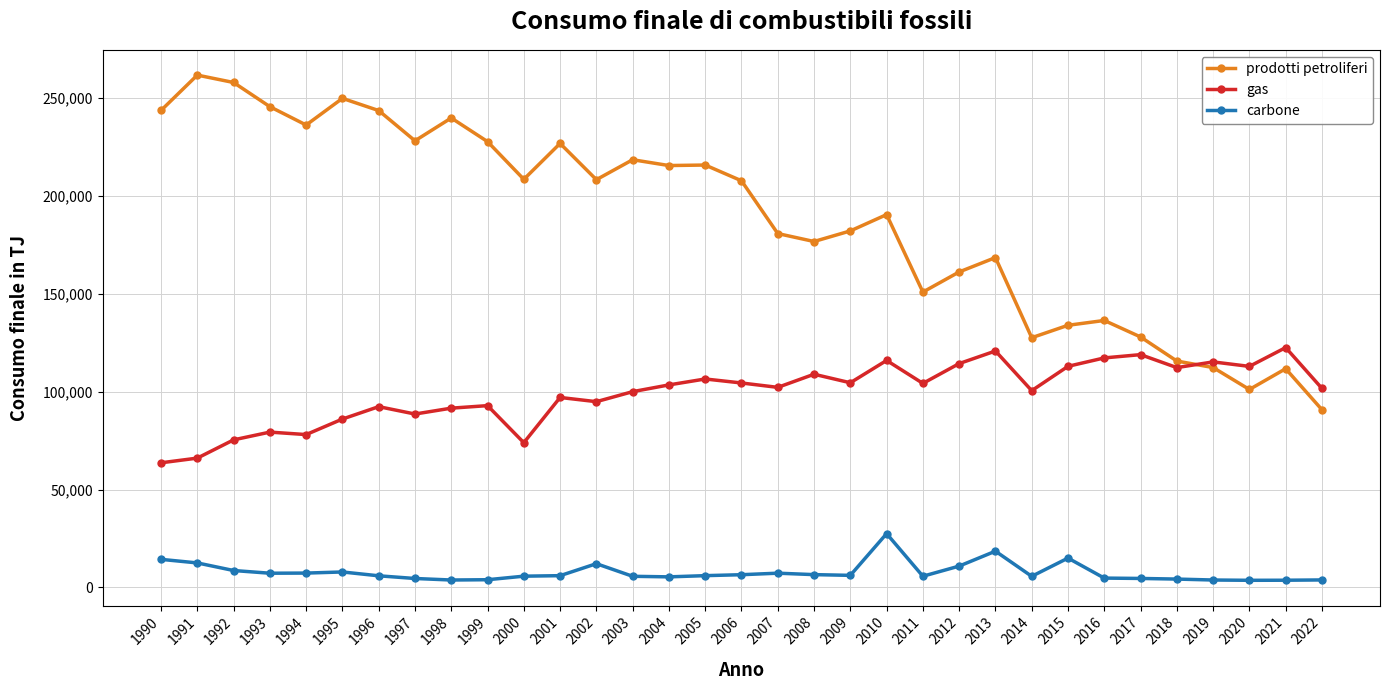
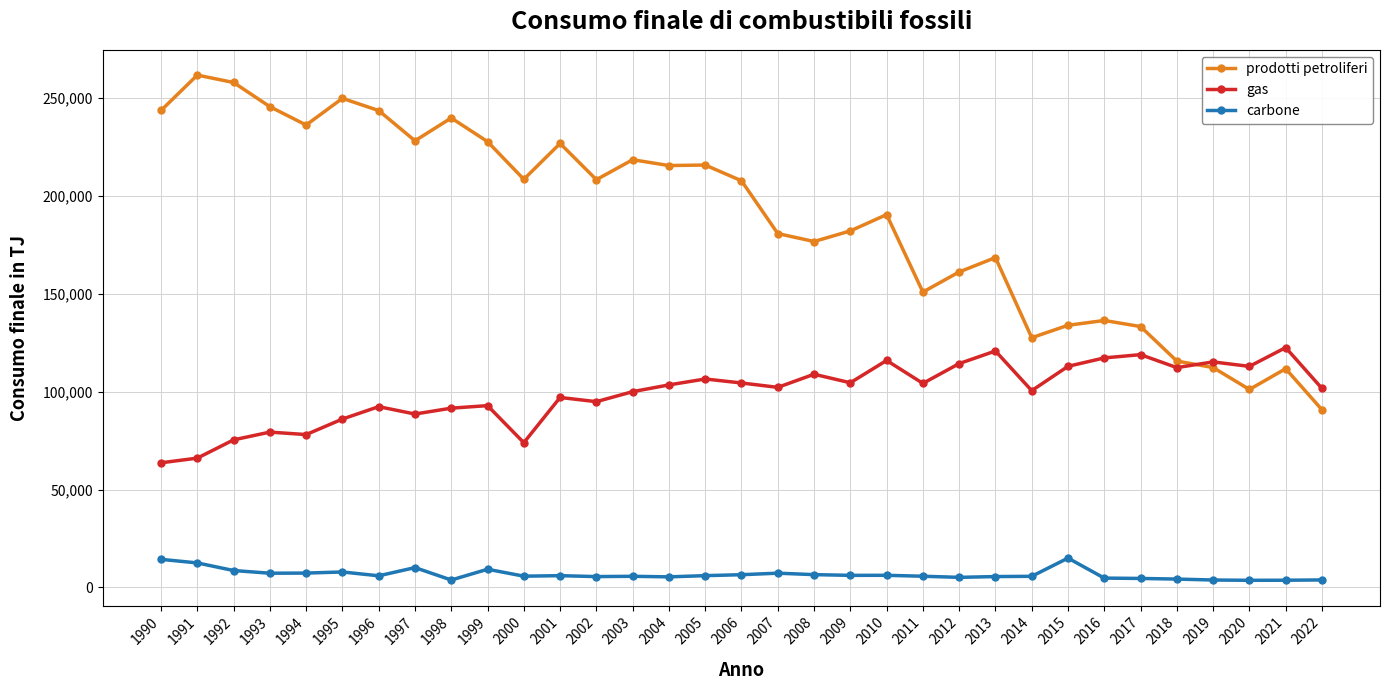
carbone, 1997: 5,000 -> 10,000
carbone, 1999: 4,000 -> 9,000
carbone, 2002: 12,000 -> 6,000
carbone, 2010: 27,000 -> 6,000
carbone, 2012: 11,000 -> 5,000
carbone, 2013: 19,000 -> 6,000
prodotti petroliferi, 2017: 128,000 -> 133,000
